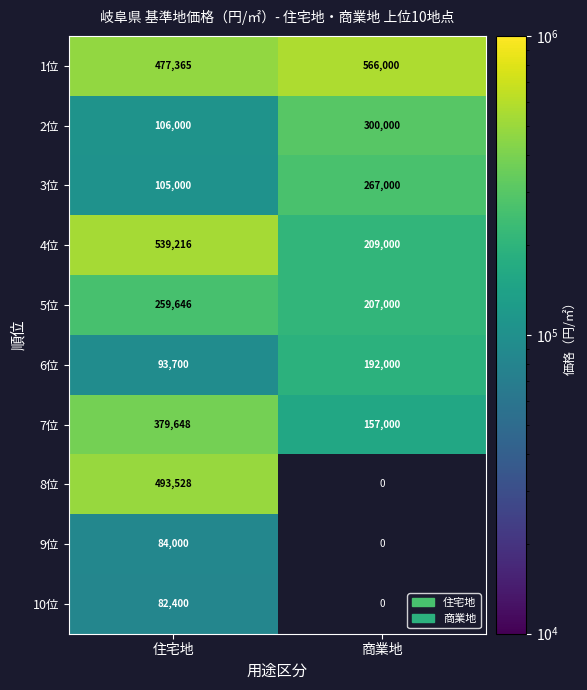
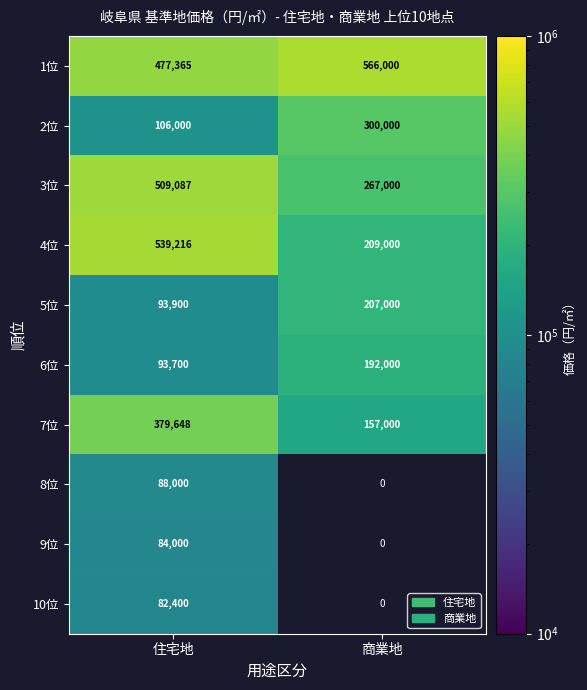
3位, 住宅地: 105,000 -> 509,087
5位, 住宅地: 259,646 -> 93,900
8位, 住宅地: 493,528 -> 88,000
